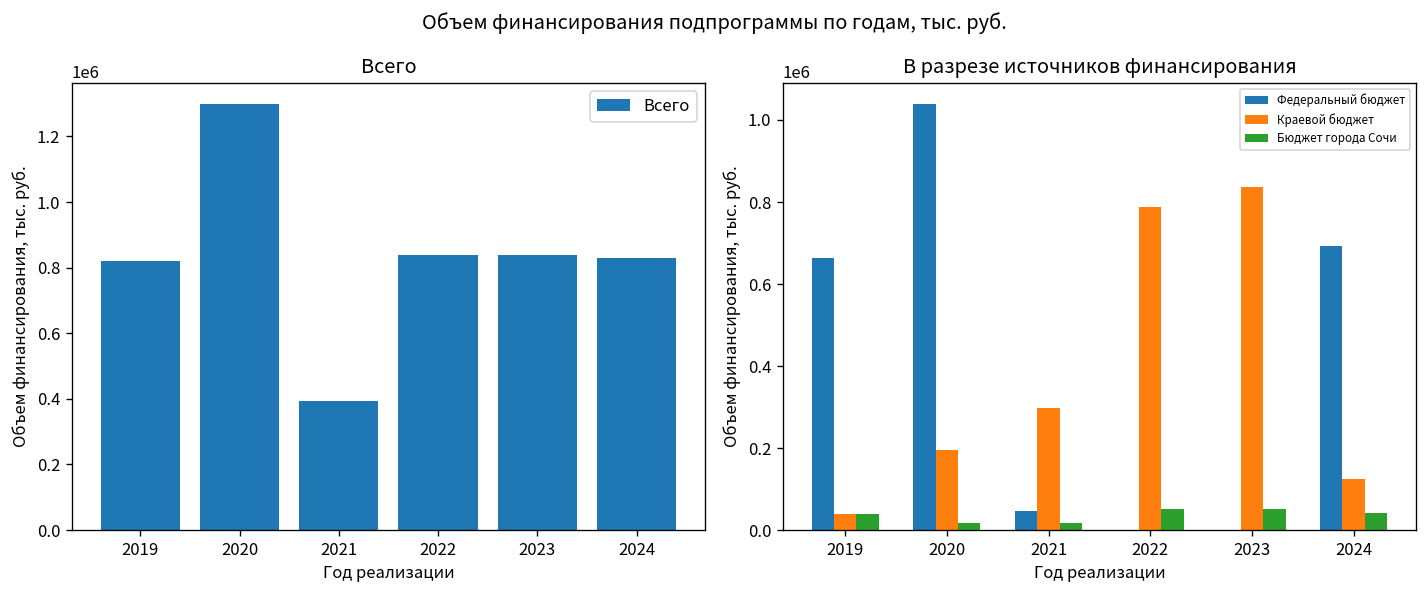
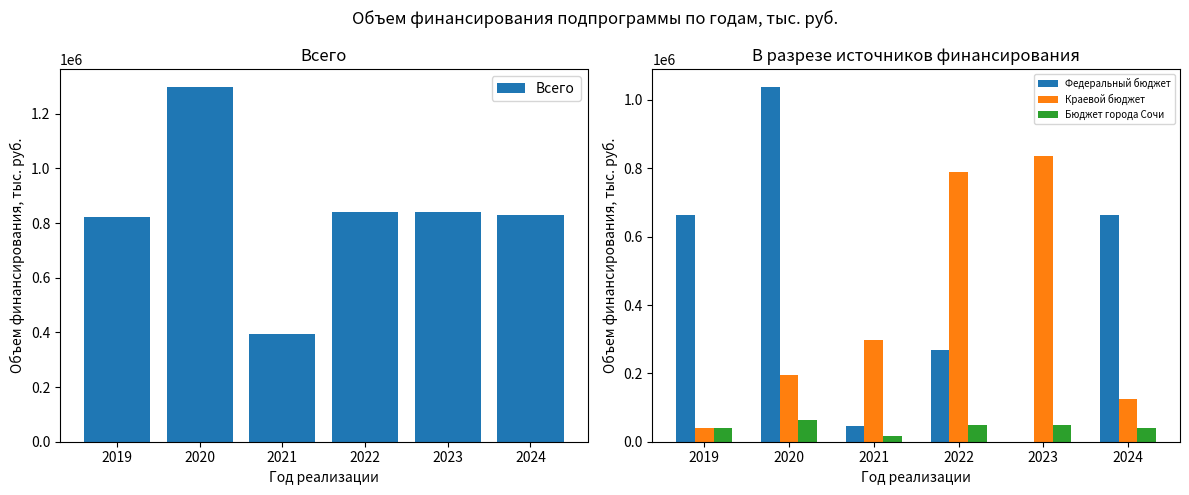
В разрезе источников финансирования, Бюджет города Сочи, 2020: 20000 -> 60000
В разрезе источников финансирования, Федеральный бюджет, 2022: 0 -> 270000
В разрезе источников финансирования, Федеральный бюджет, 2024: 690000 -> 660000
